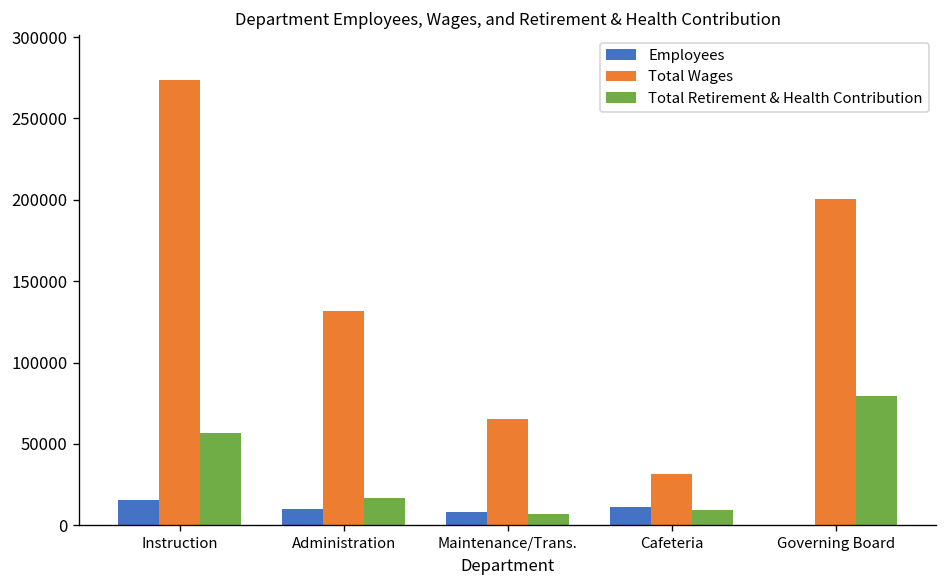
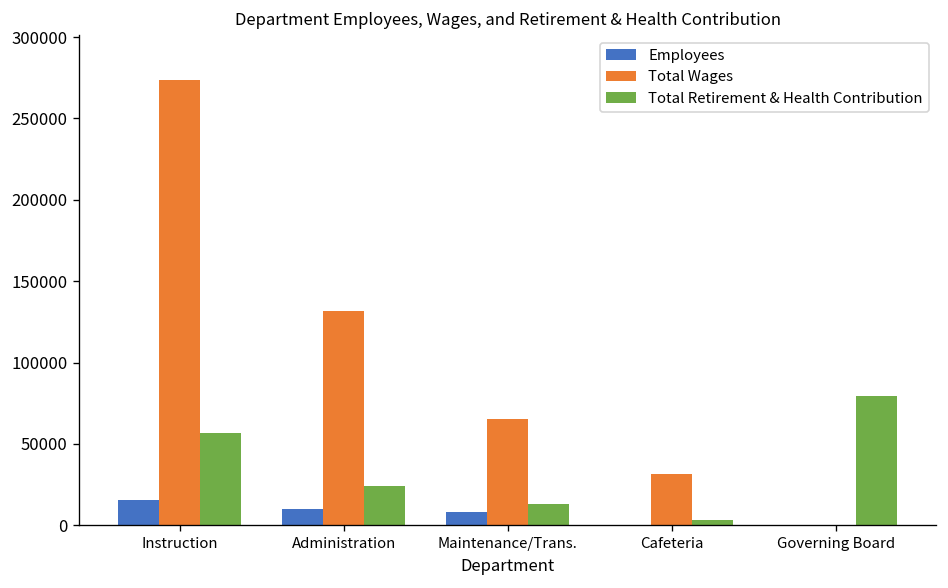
Total Retirement & Health Contribution, Administration: 17000 -> 24000
Total Retirement & Health Contribution, Maintenance/Trans.: 7000 -> 13000
Employees, Cafeteria: 11000 -> 0
Total Retirement & Health Contribution, Cafeteria: 9000 -> 3000
Total Wages, Governing Board: 201000 -> 0
